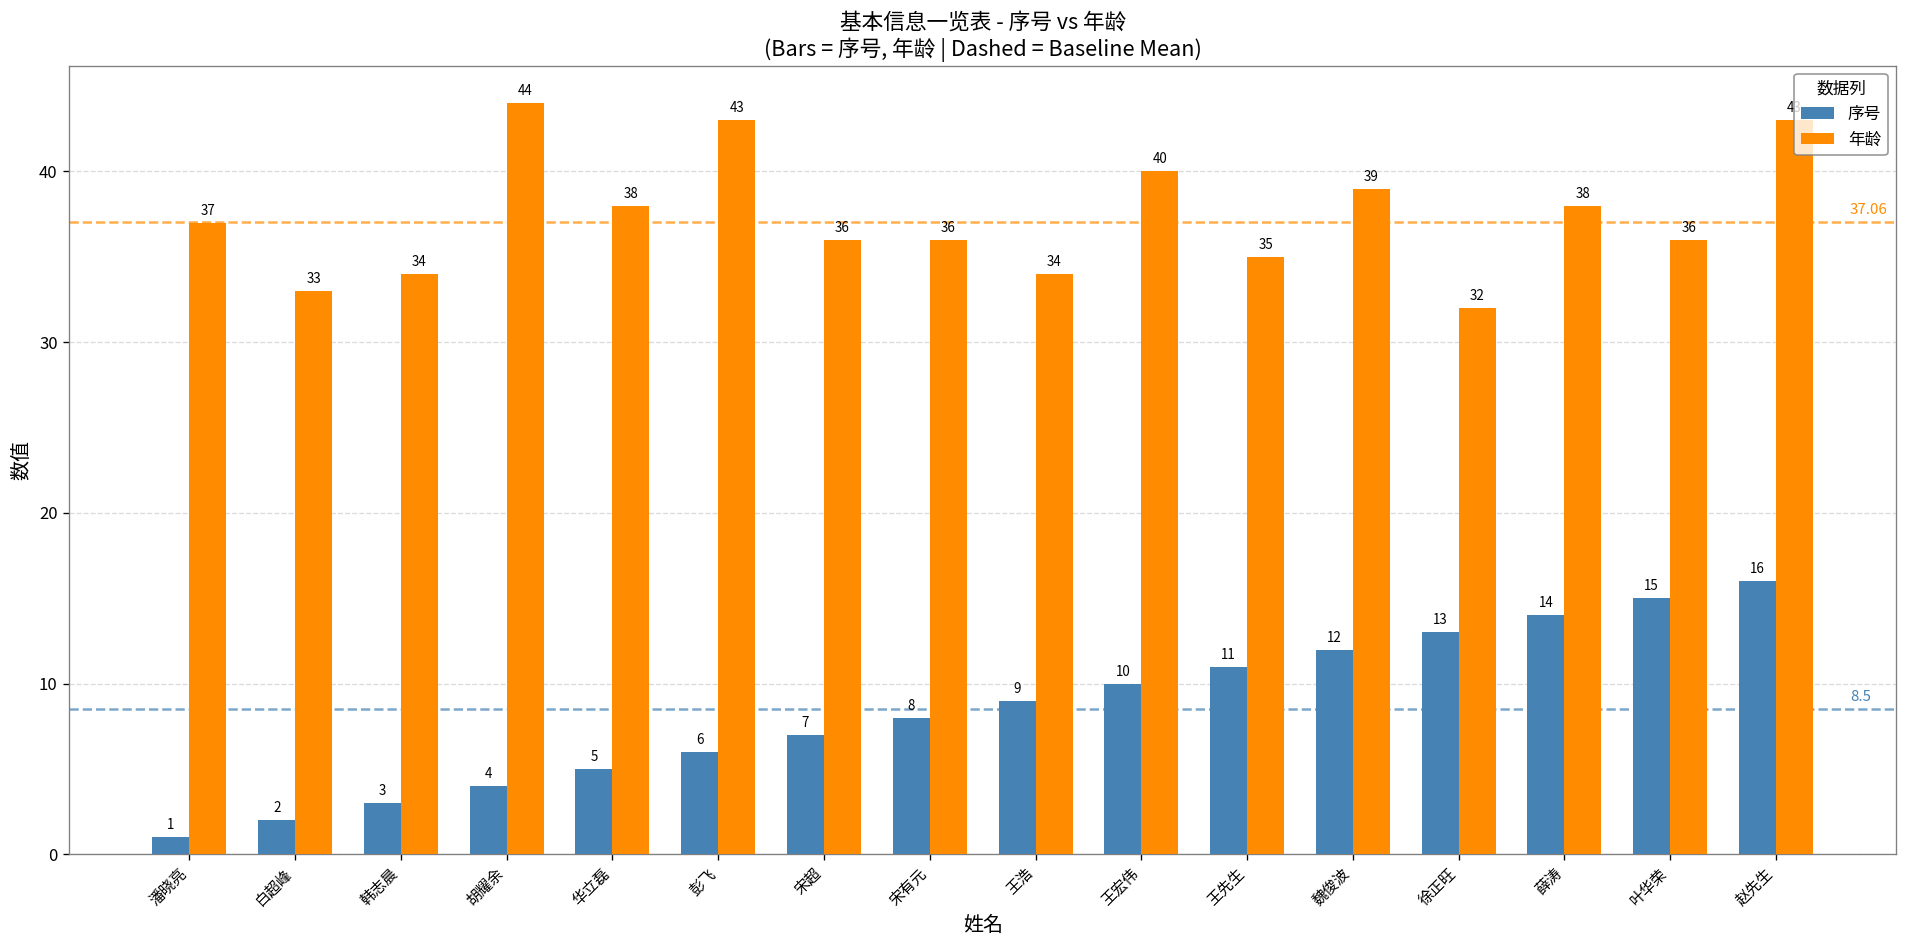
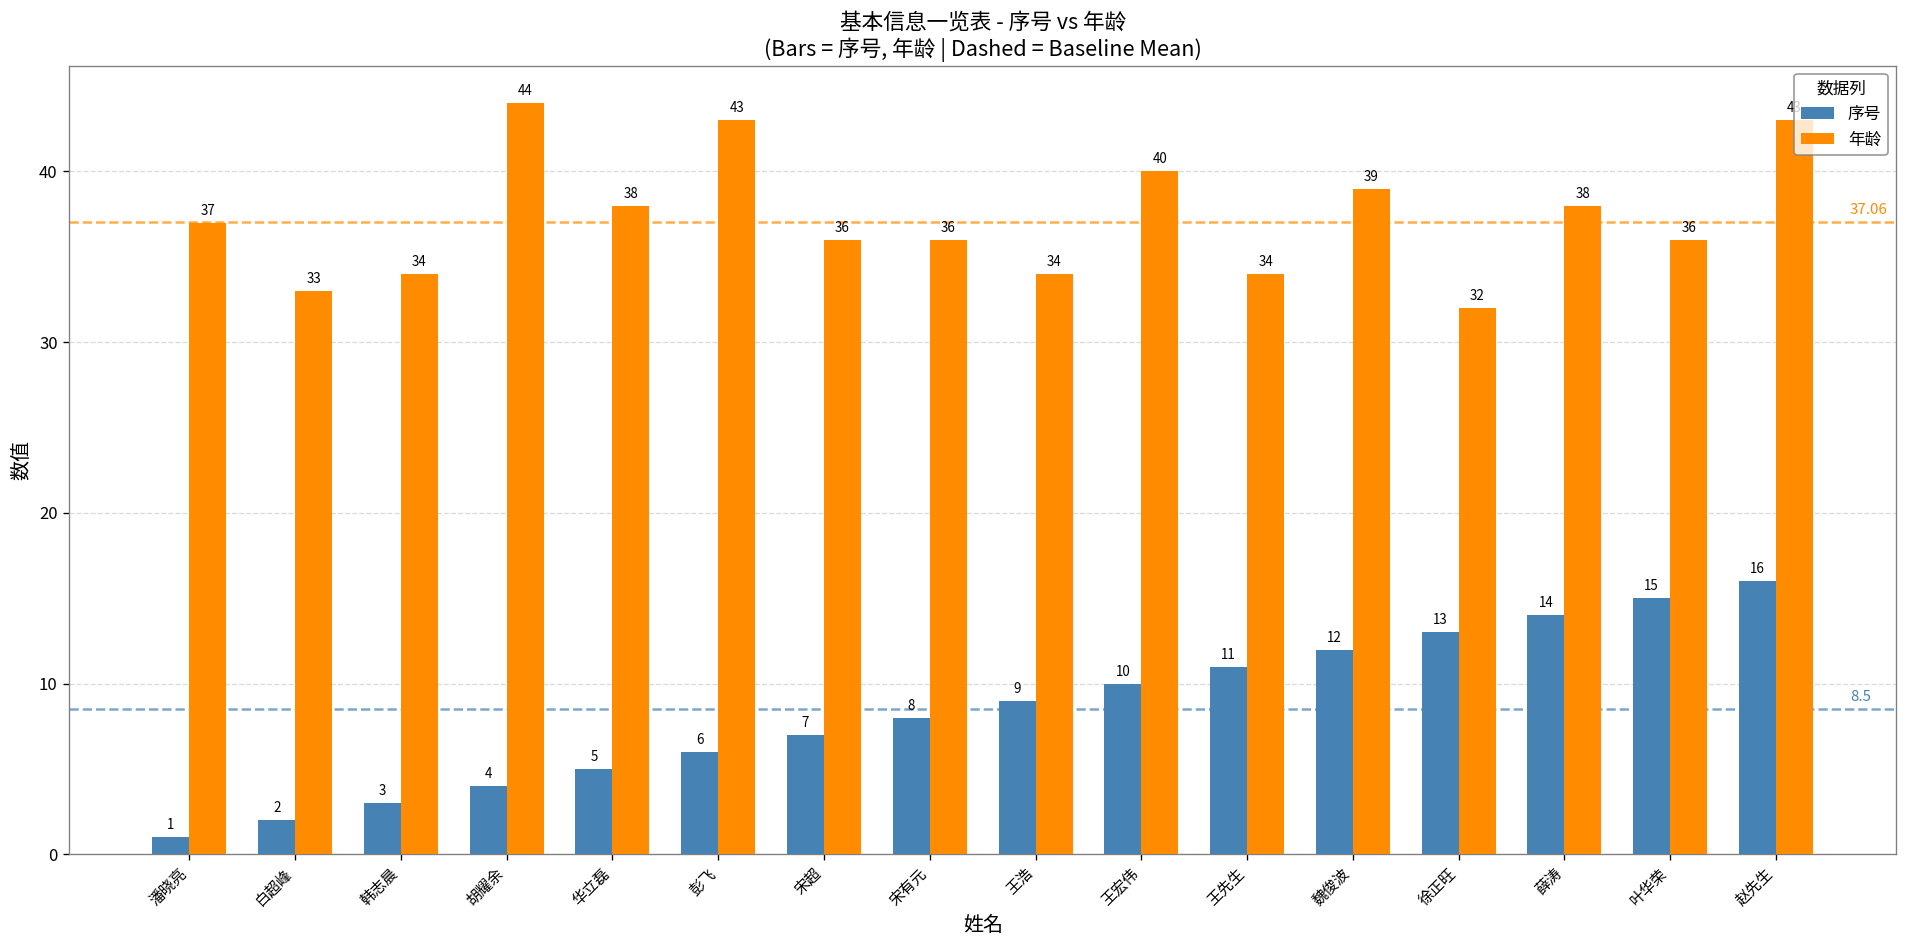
年龄, 王先生: 35 -> 34
